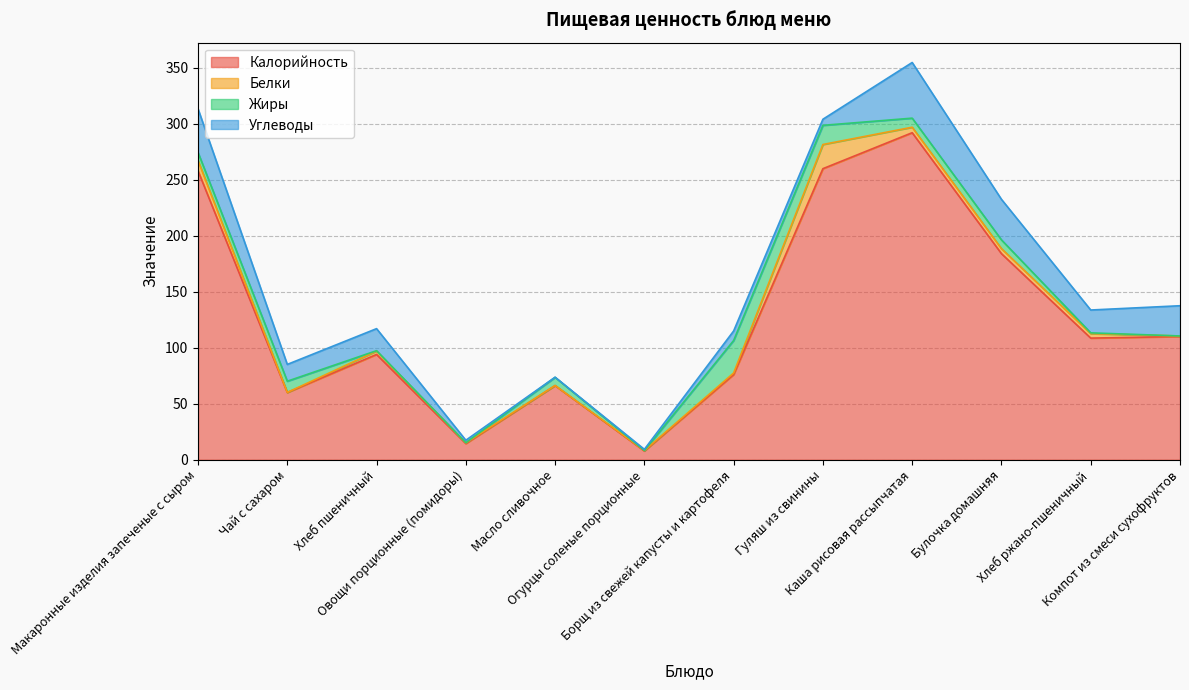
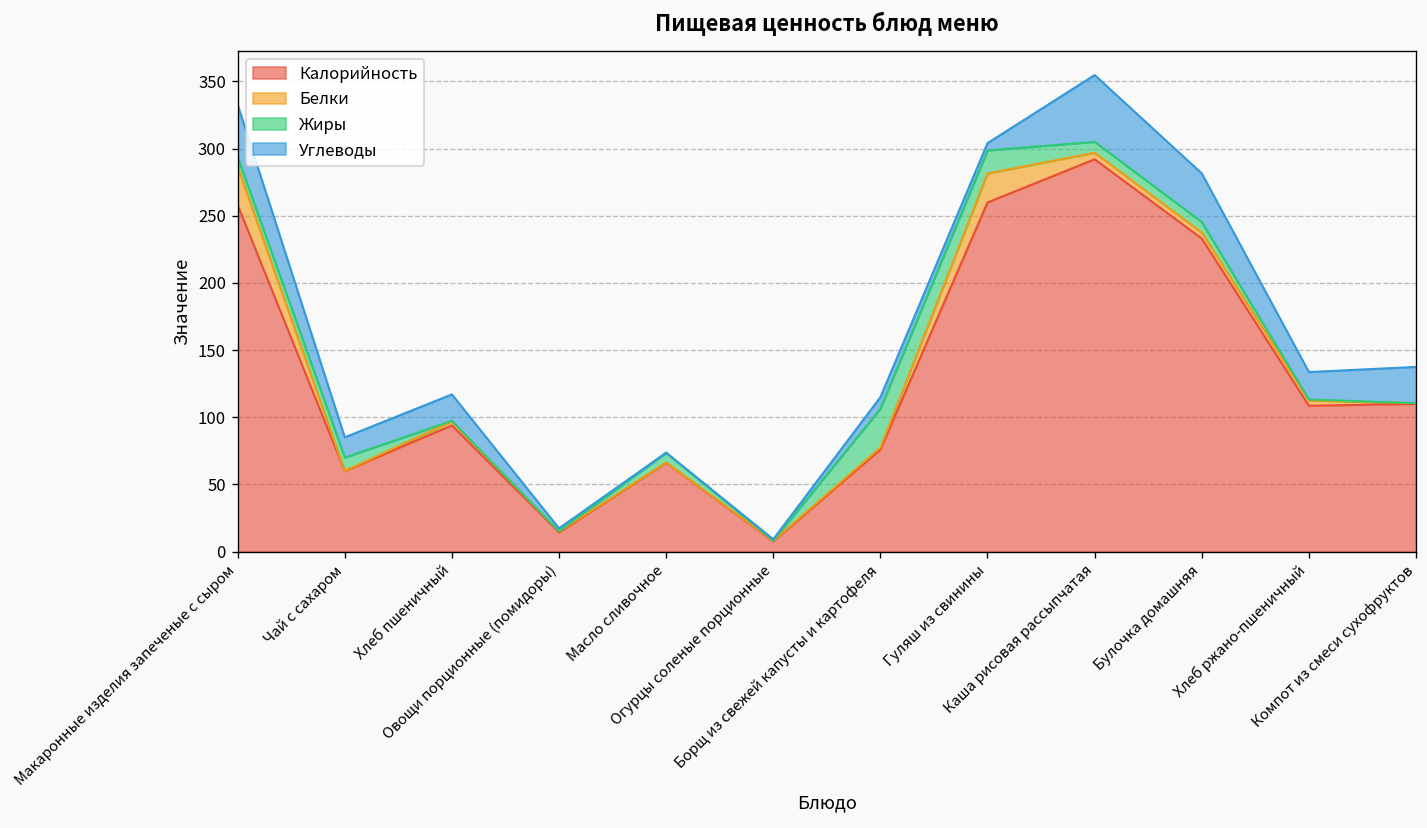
Белки, Макаронные изделия запеченые с сыром: 9 -> 29
Калорийность, Булочка домашняя: 184 -> 233
